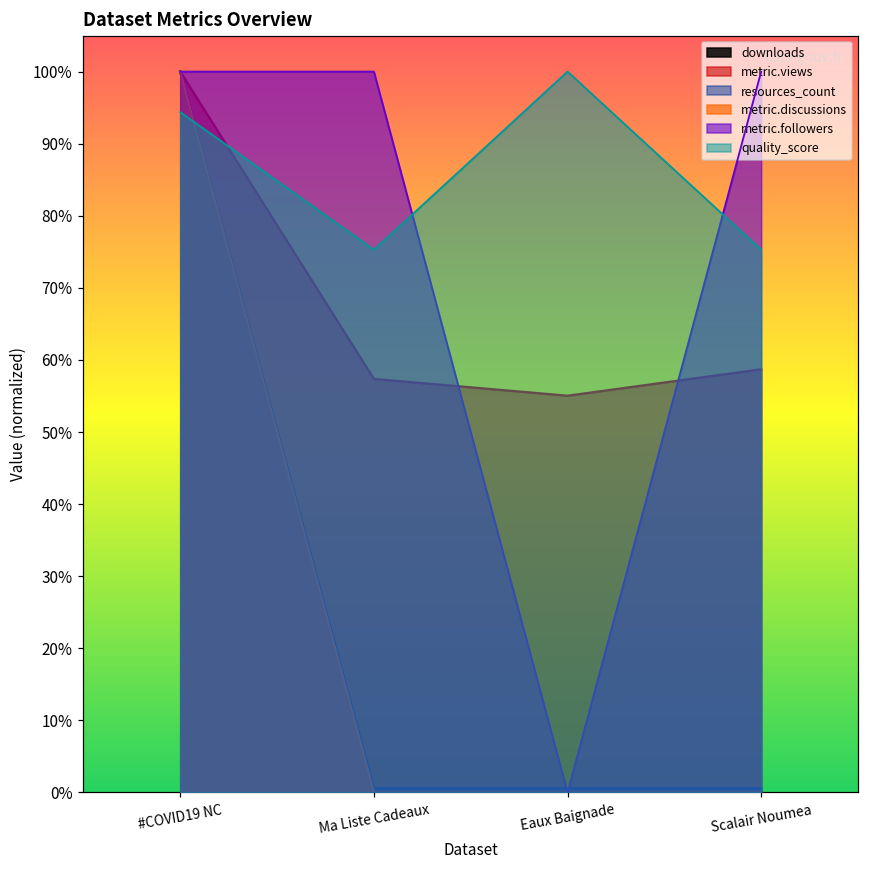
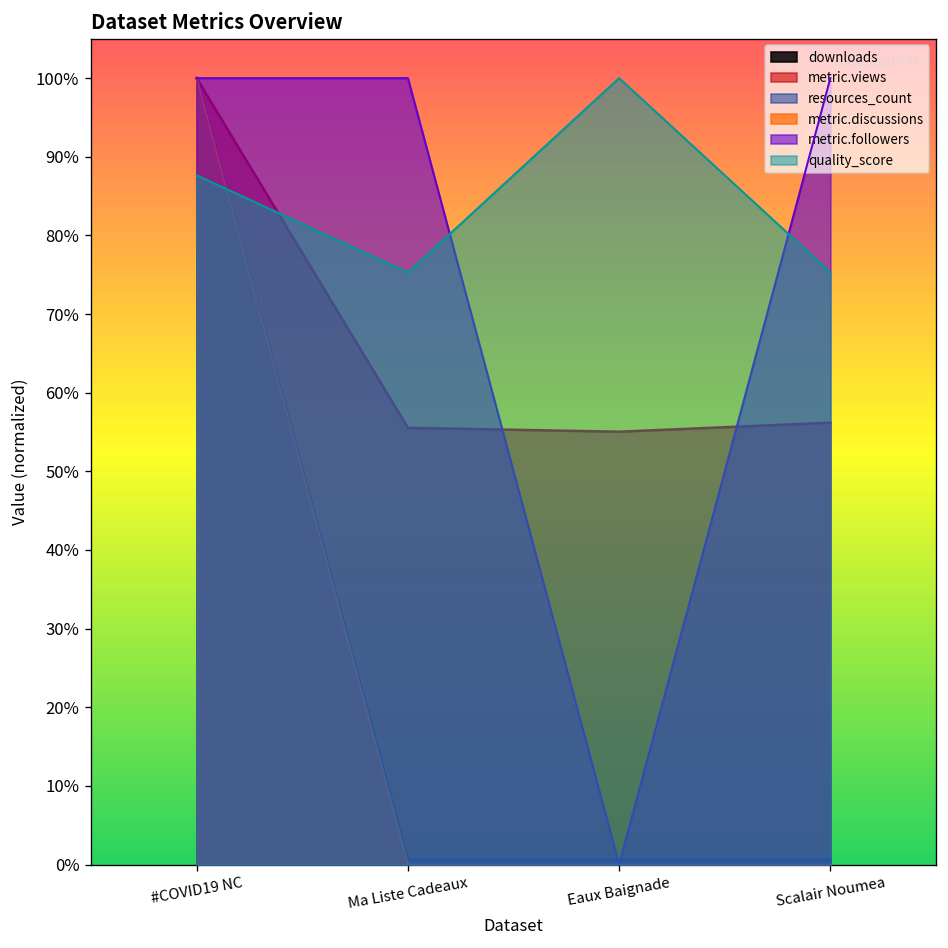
quality_score, #COVID19 NC: 94% -> 88%
metric.views, Ma Liste Cadeaux: 57% -> 56%
metric.views, Scalair Noumea: 59% -> 56%
